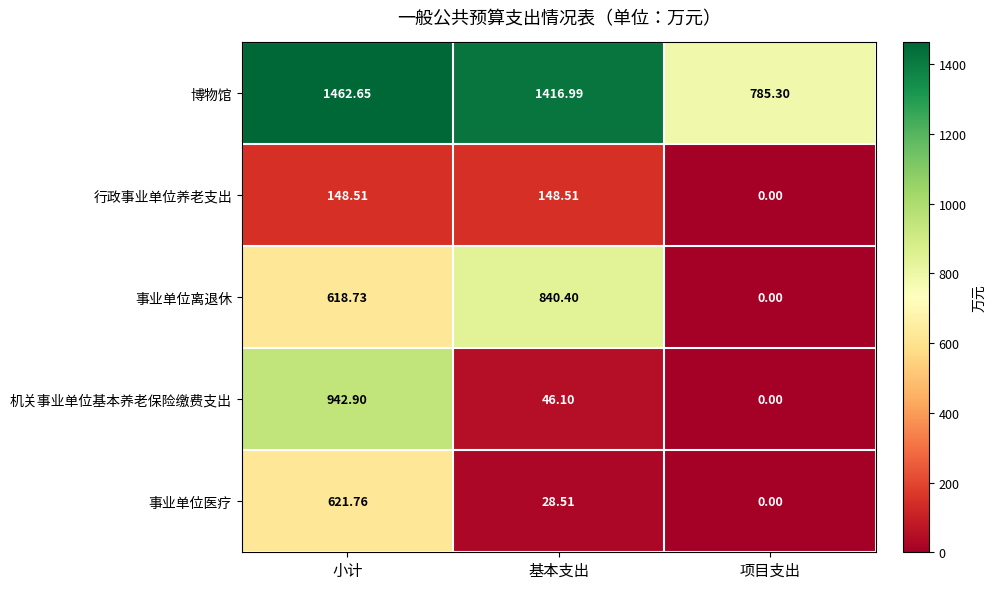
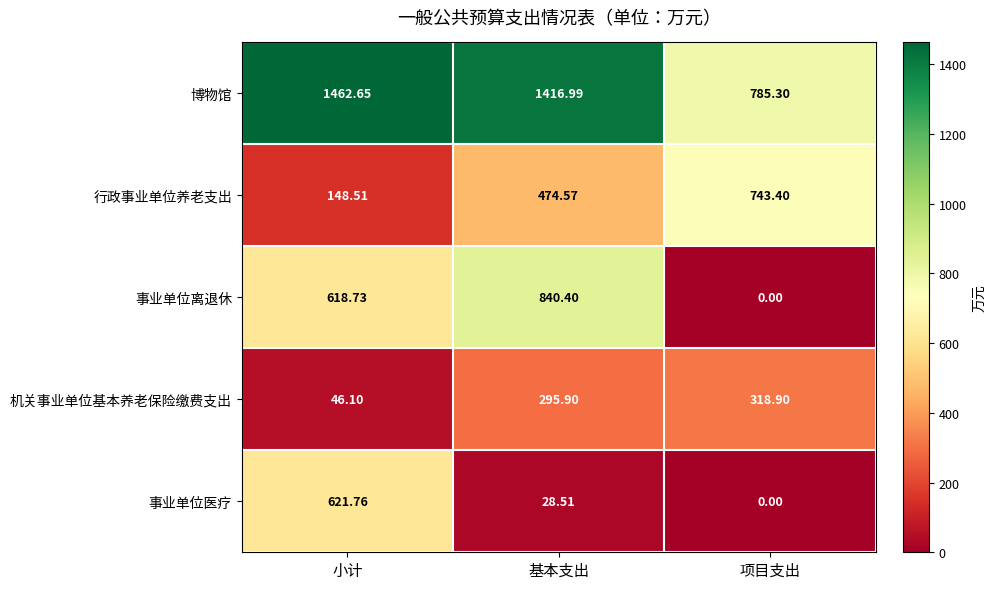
行政事业单位养老支出, 基本支出: 148.51 -> 474.57
行政事业单位养老支出, 项目支出: 0.00 -> 743.40
机关事业单位基本养老保险缴费支出, 小计: 942.90 -> 46.10
机关事业单位基本养老保险缴费支出, 基本支出: 46.10 -> 295.90
机关事业单位基本养老保险缴费支出, 项目支出: 0.00 -> 318.90
